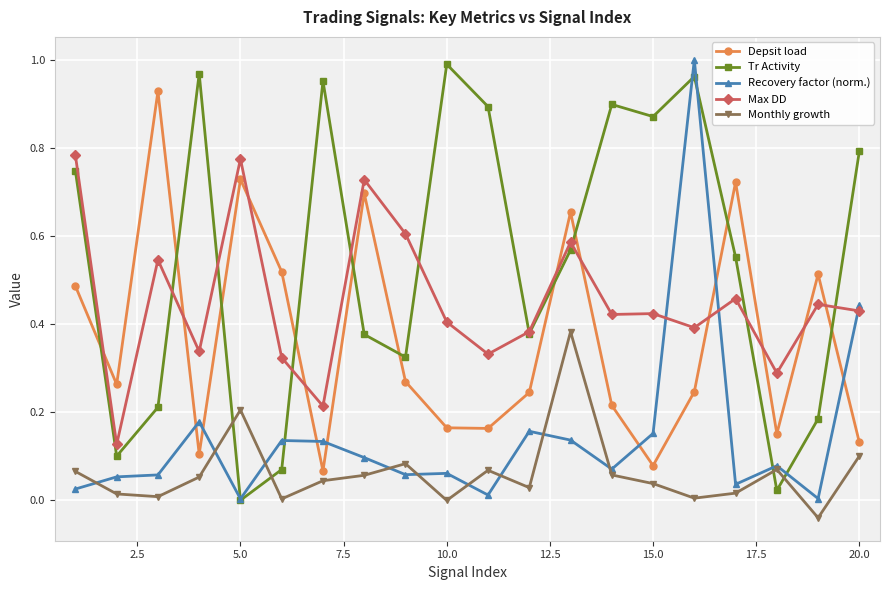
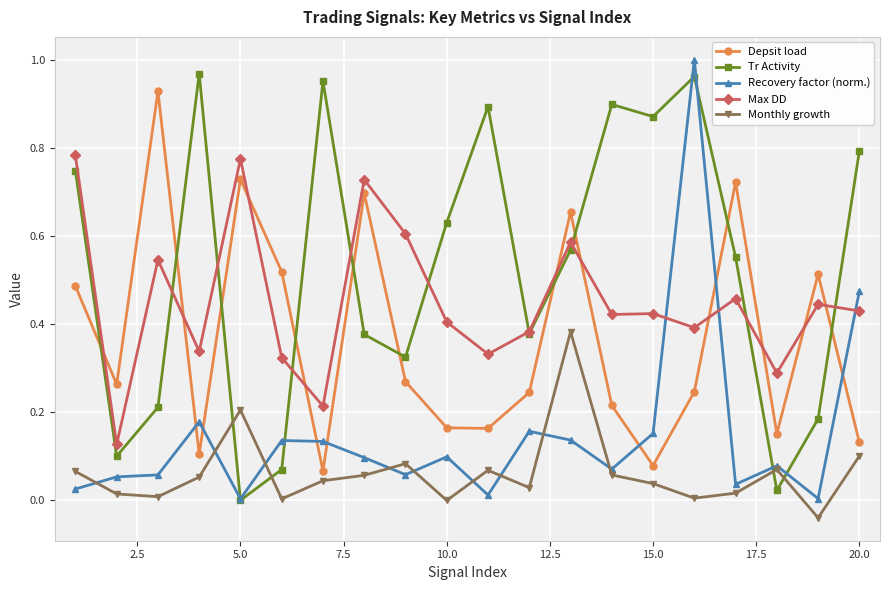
Tr Activity, 10.0: 0.99 -> 0.63
Recovery factor (norm.), 10.0: 0.06 -> 0.10
Recovery factor (norm.), 20.0: 0.44 -> 0.47
